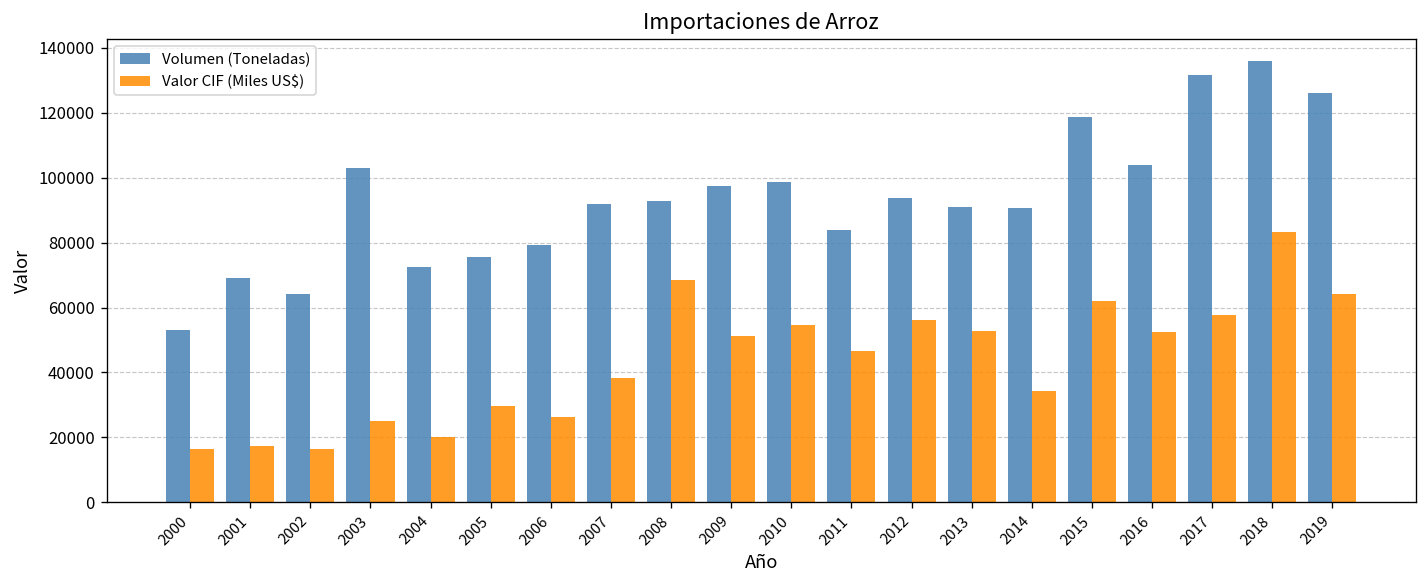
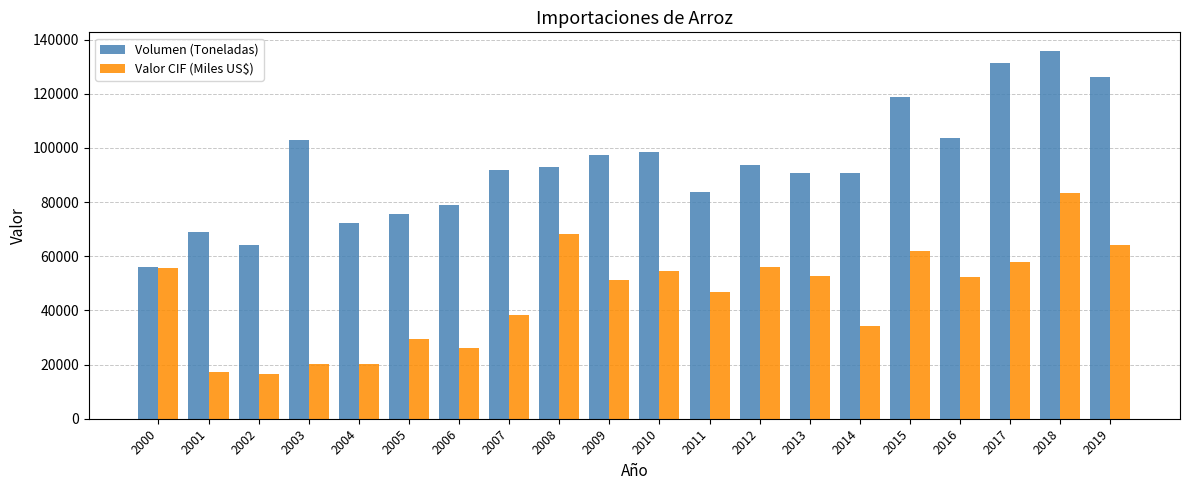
Volumen (Toneladas), 2000: 53000 -> 56000
Valor CIF (Miles US$), 2000: 16000 -> 56000
Valor CIF (Miles US$), 2003: 25000 -> 20000
